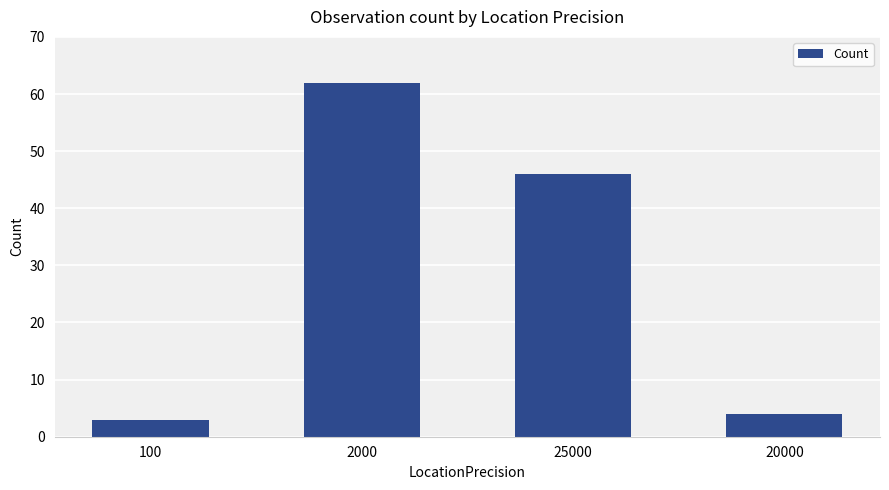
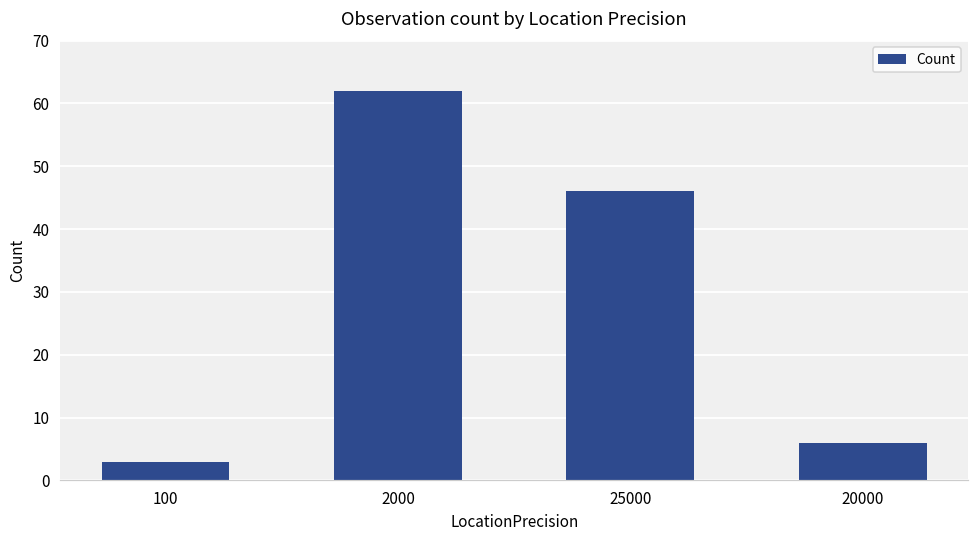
20000: 4 -> 6
